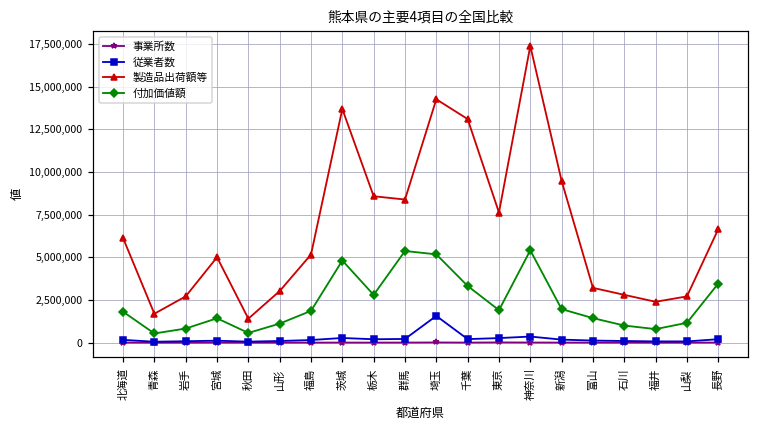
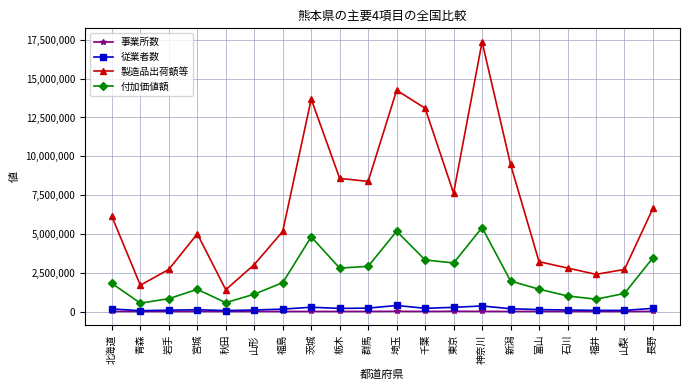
付加価値額, 群馬: 5,400,000 -> 2,900,000
従業者数, 埼玉: 1,600,000 -> 400,000
付加価値額, 東京: 1,900,000 -> 3,100,000
